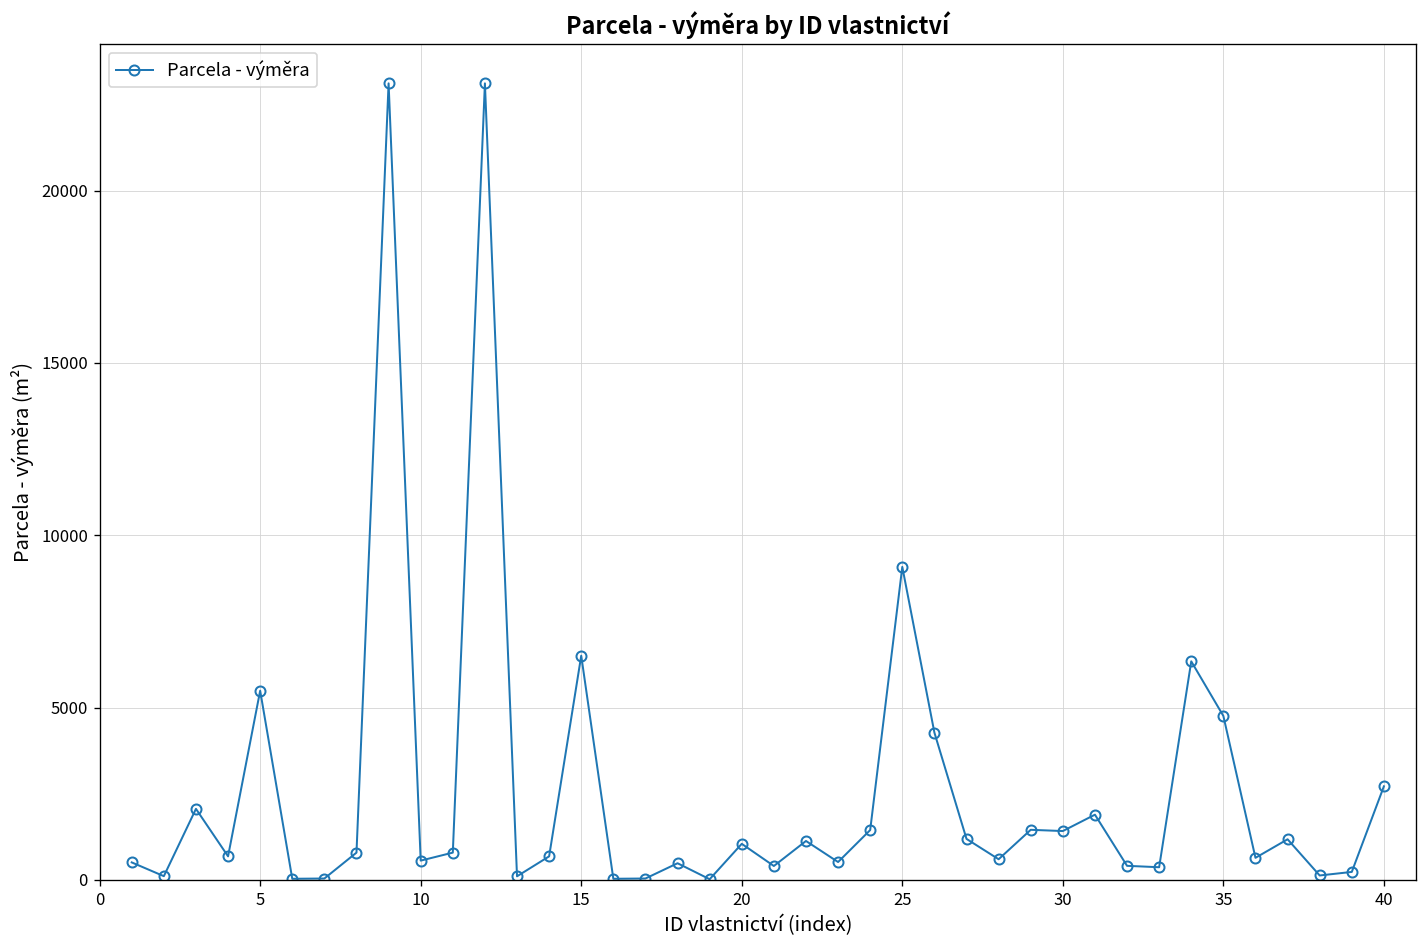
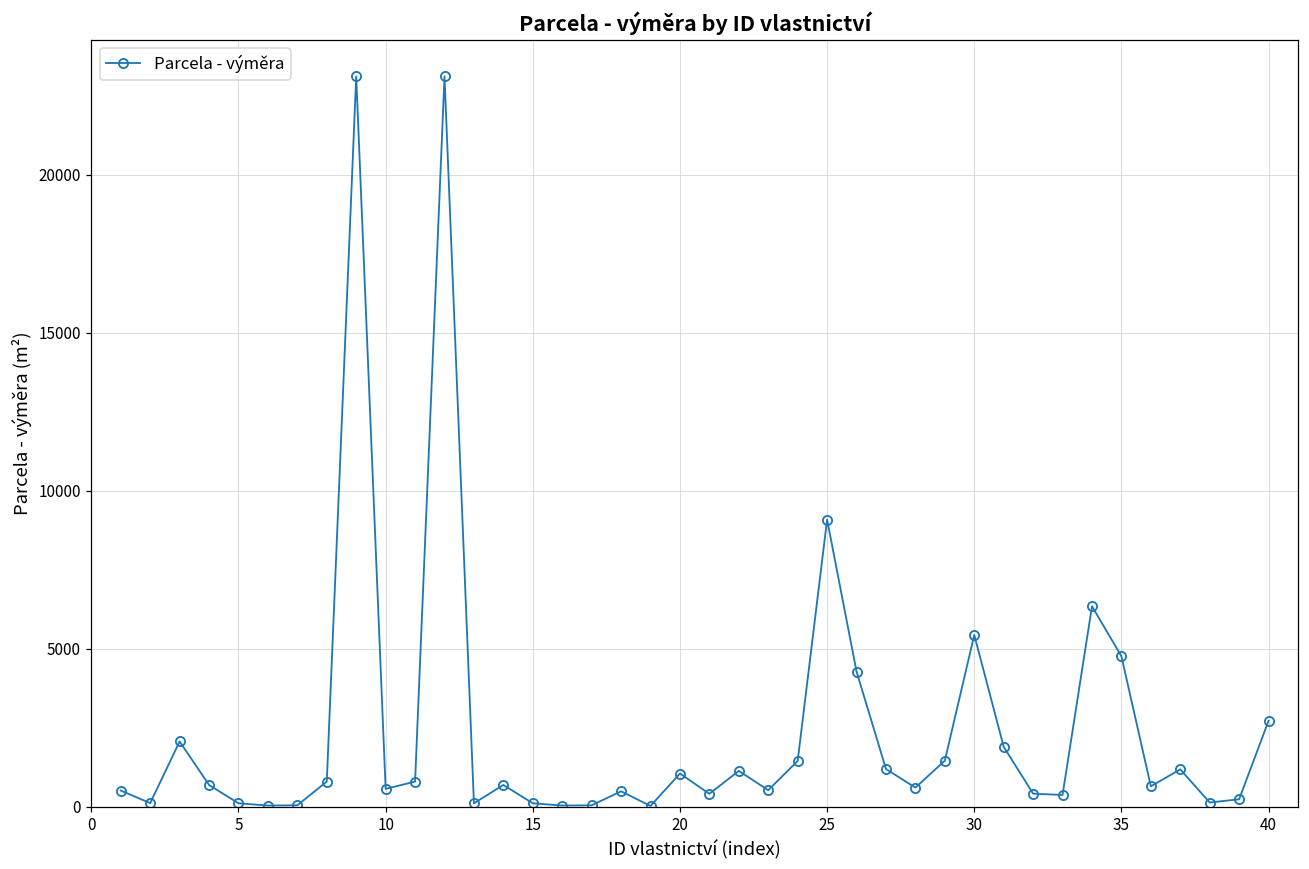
5: 5500 -> 100
15: 6500 -> 100
30: 1400 -> 5400
